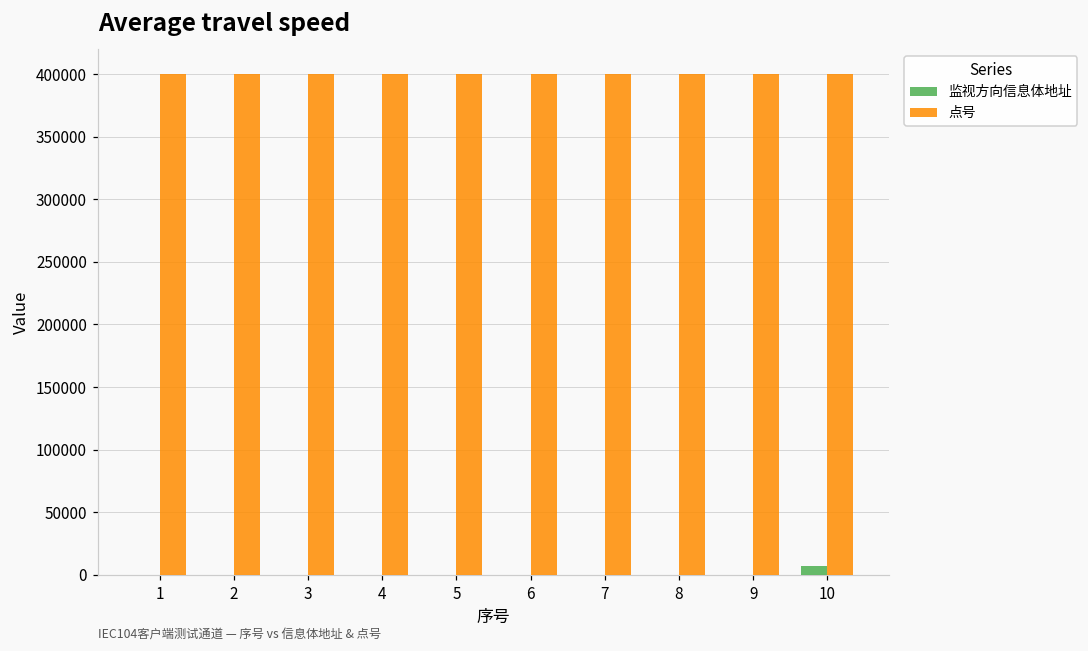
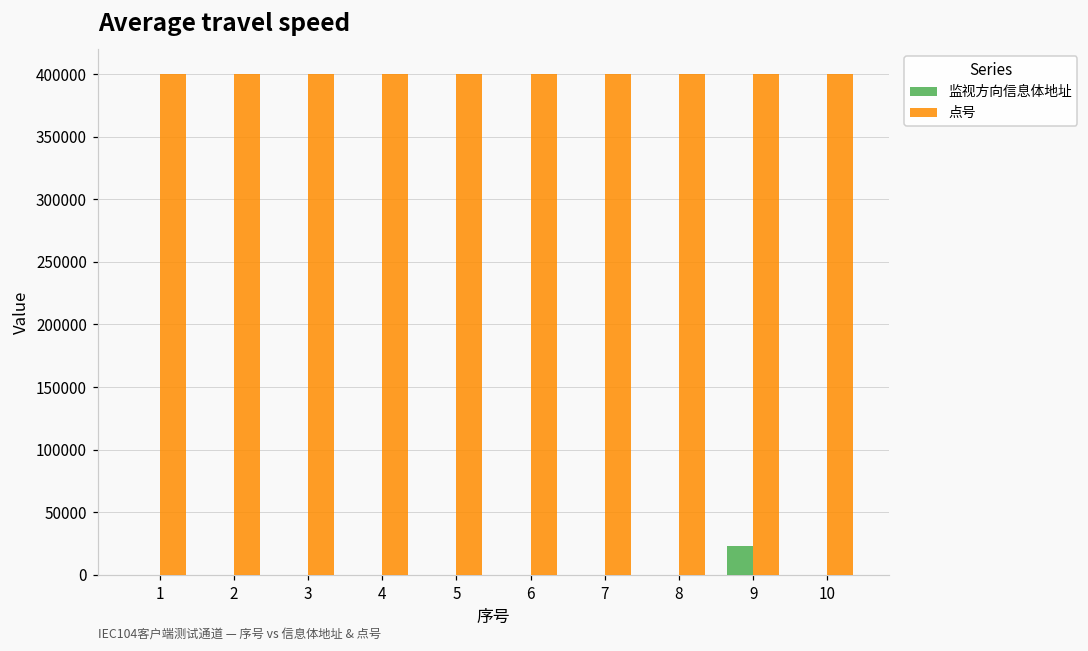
监视方向信息体地址, 9: 0 -> 23000
监视方向信息体地址, 10: 7000 -> 0
